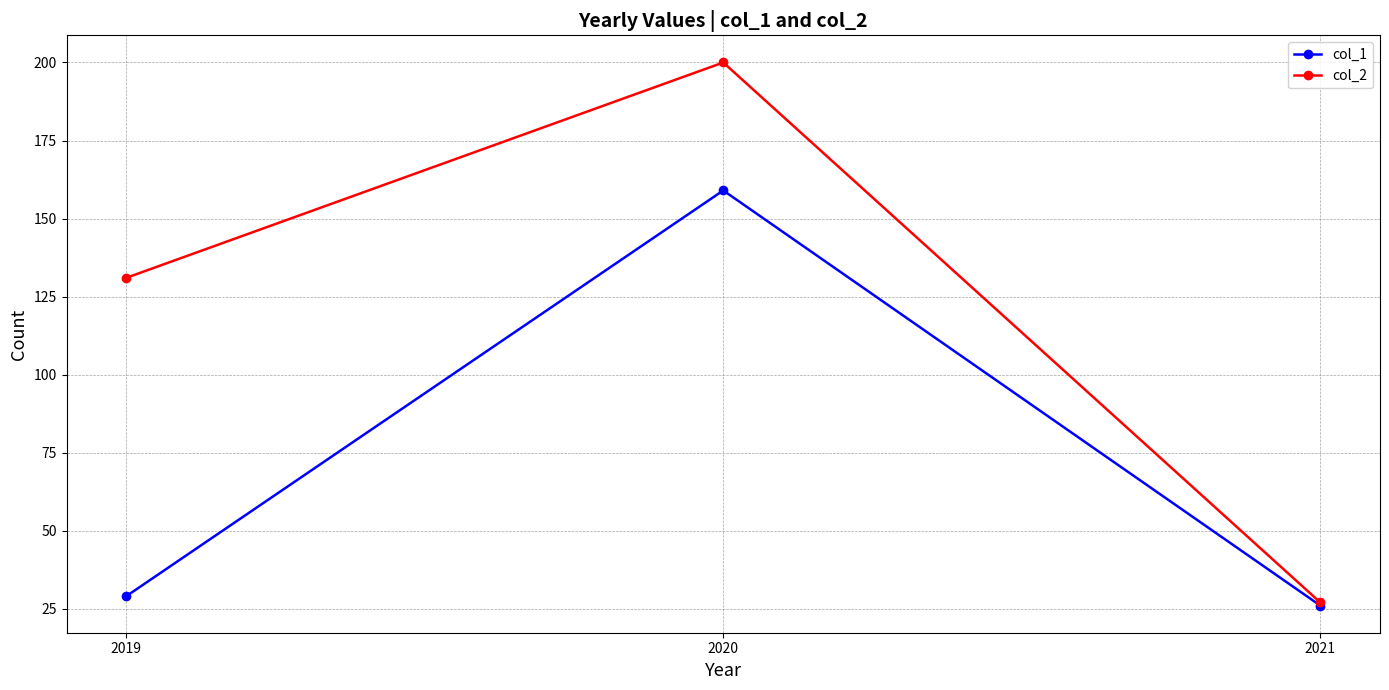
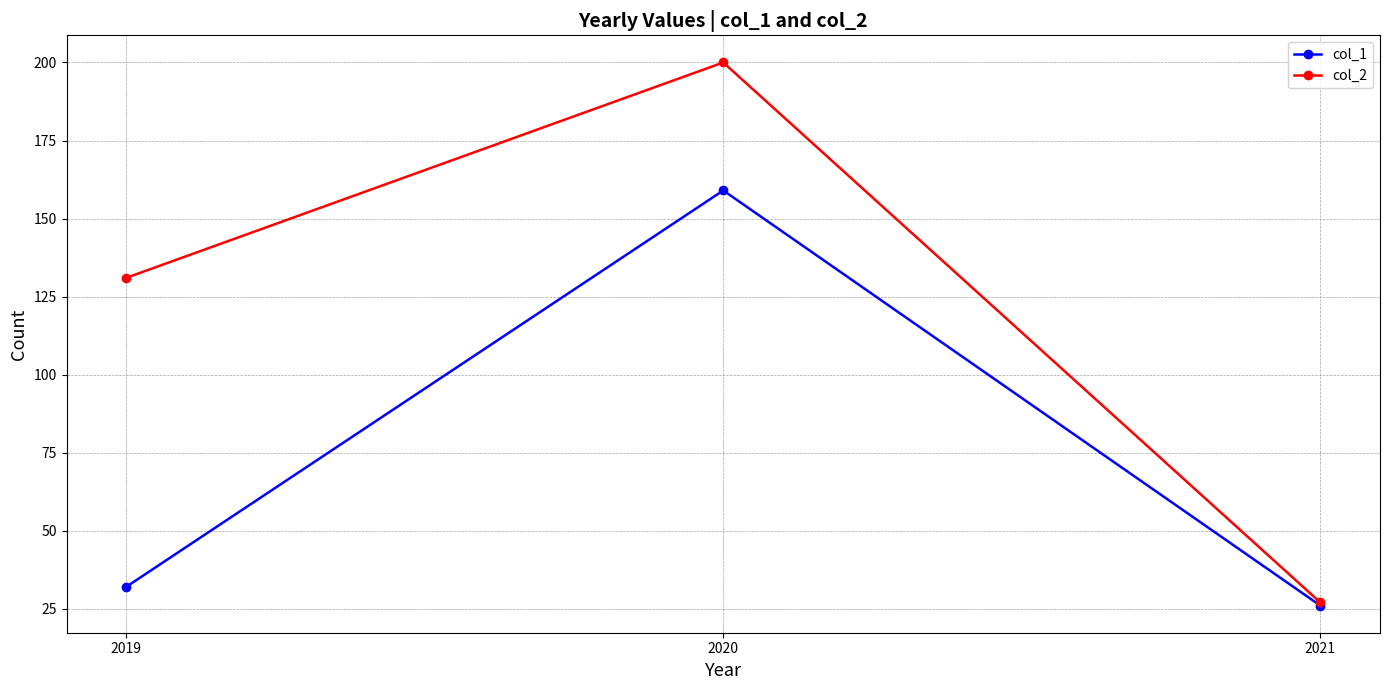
col_1, 2019: 29 -> 32
